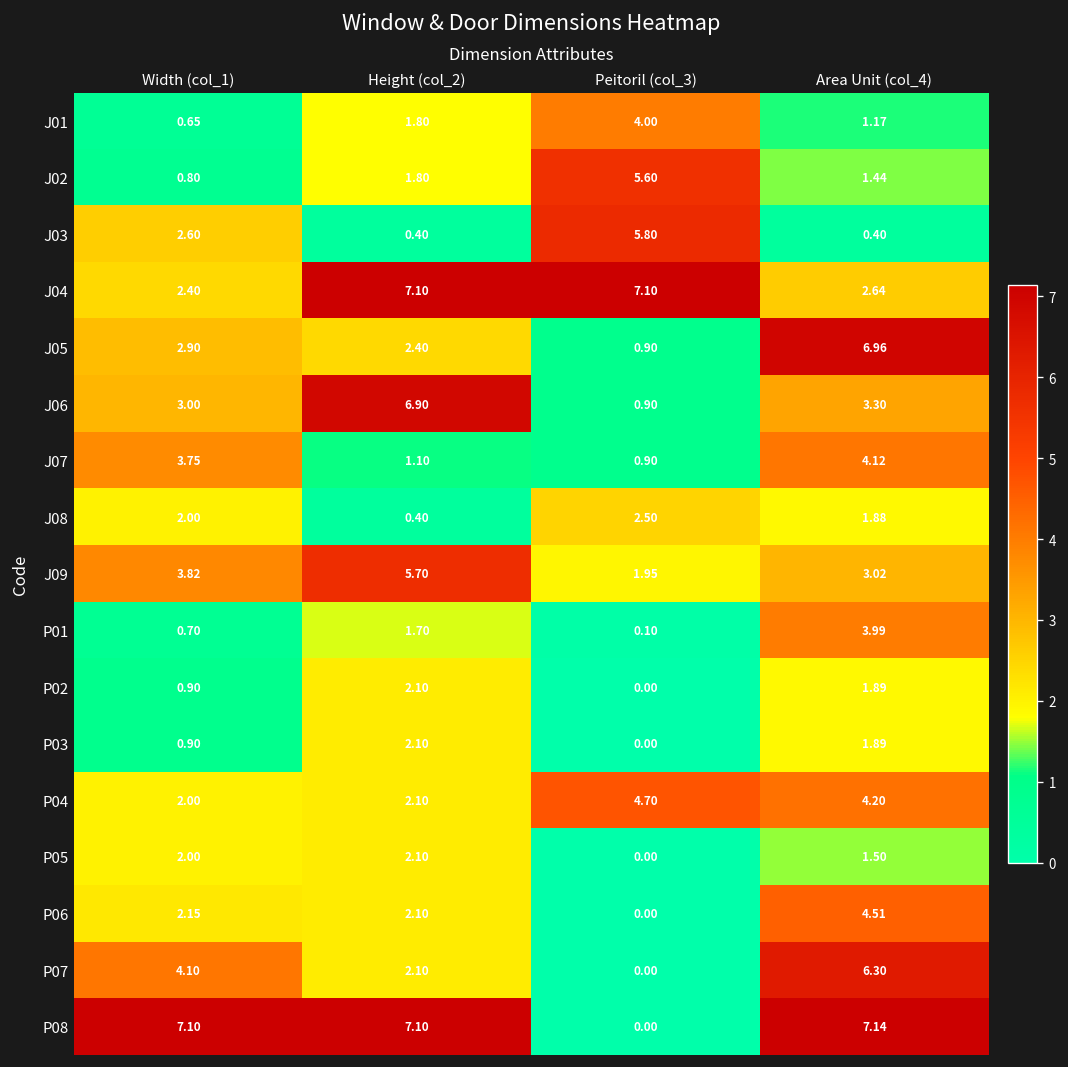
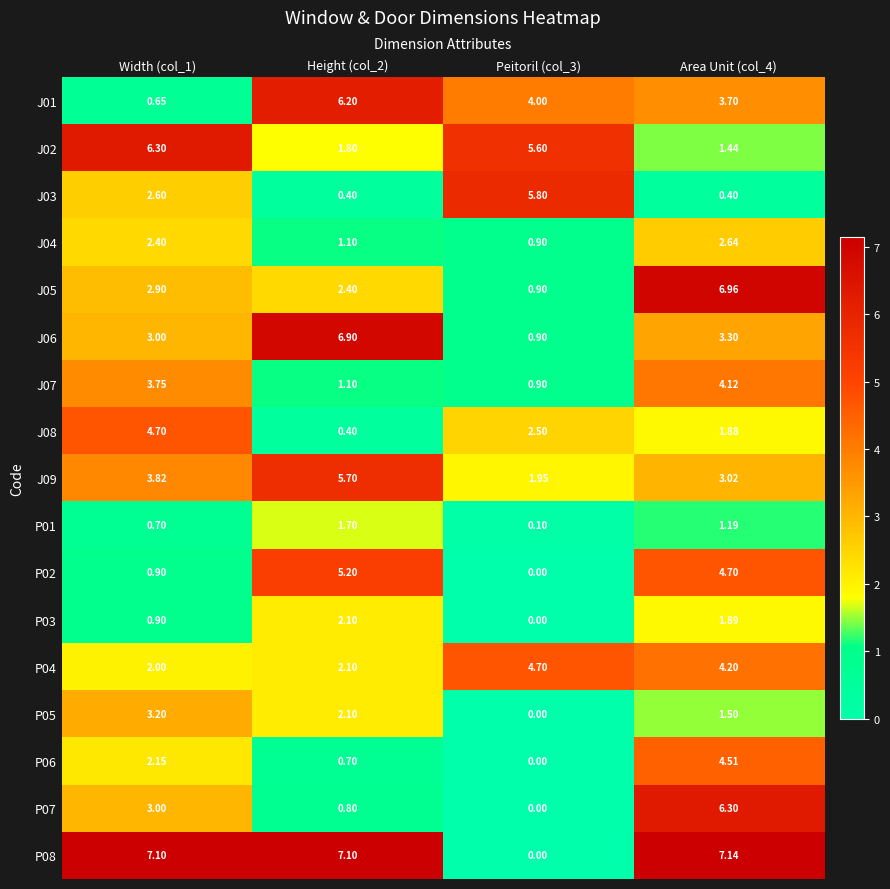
J01, Height (col_2): 1.80 -> 6.20
J01, Area Unit (col_4): 1.17 -> 3.70
J02, Width (col_1): 0.80 -> 6.30
J04, Height (col_2): 7.10 -> 1.10
J04, Peitoril (col_3): 7.10 -> 0.90
J08, Width (col_1): 2.00 -> 4.70
P01, Area Unit (col_4): 3.99 -> 1.19
P02, Height (col_2): 2.10 -> 5.20
P02, Area Unit (col_4): 1.89 -> 4.70
P05, Width (col_1): 2.00 -> 3.20
P06, Height (col_2): 2.10 -> 0.70
P07, Width (col_1): 4.10 -> 3.00
P07, Height (col_2): 2.10 -> 0.80
